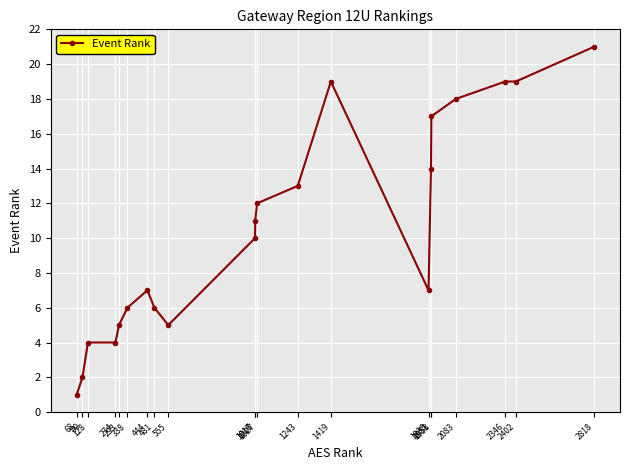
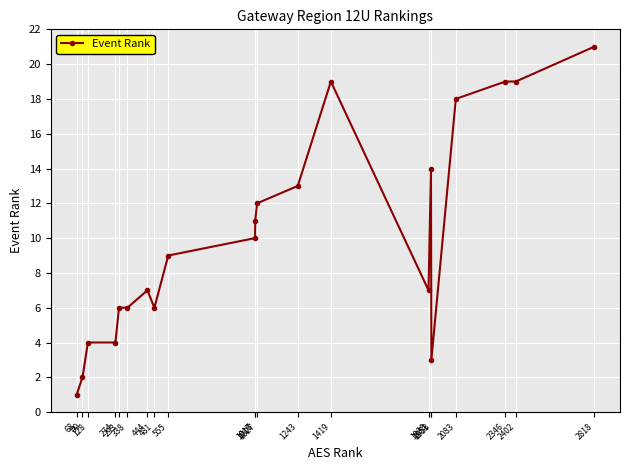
293: 5 -> 6
555: 5 -> 9
1953: 17 -> 3
